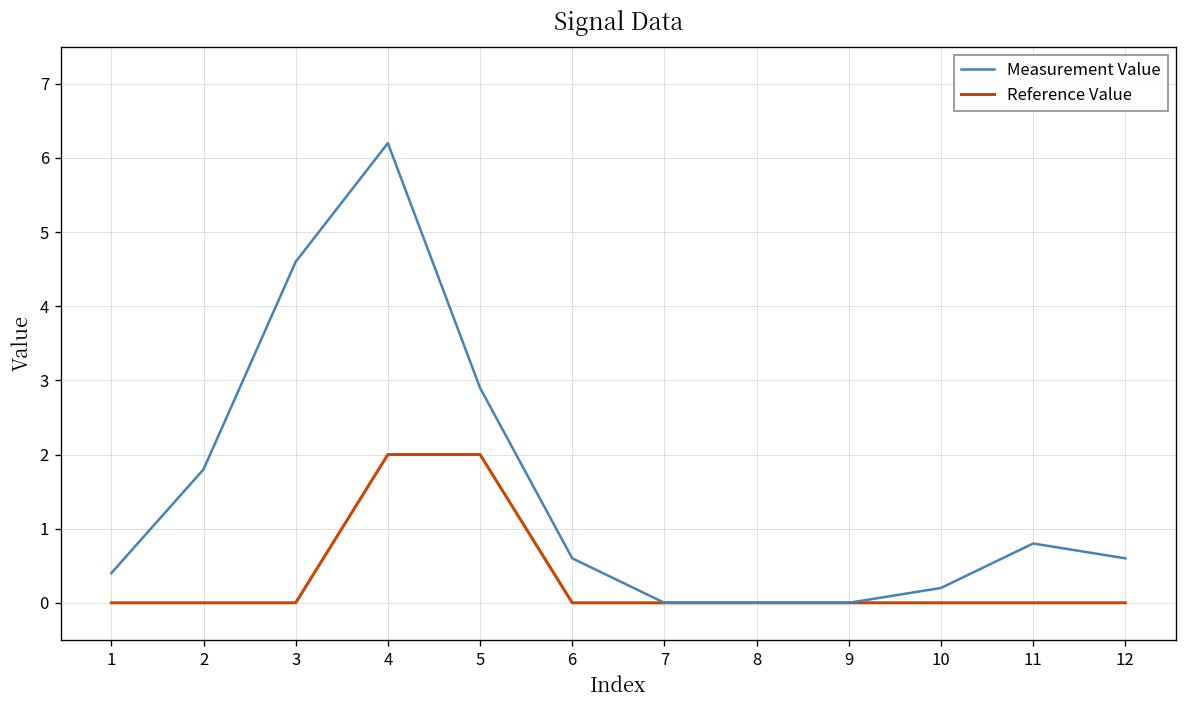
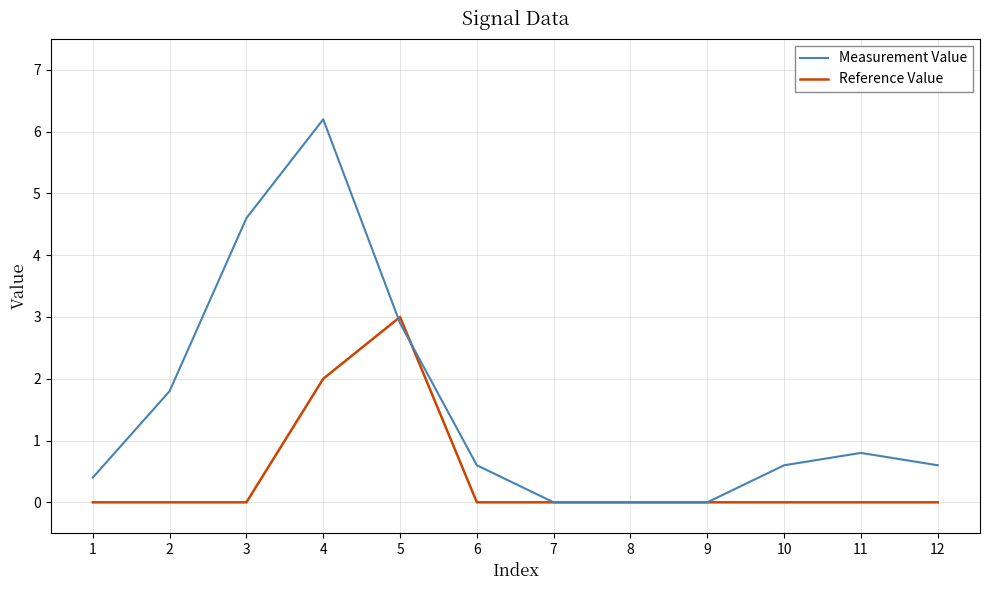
Reference Value, 5: 2 -> 3
Measurement Value, 10: 0.2 -> 0.6
